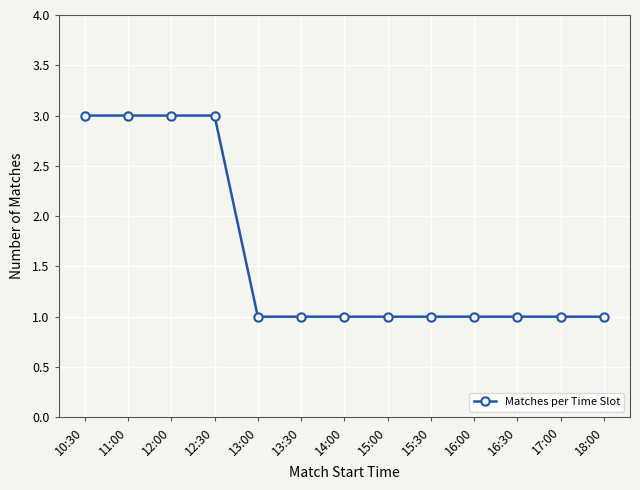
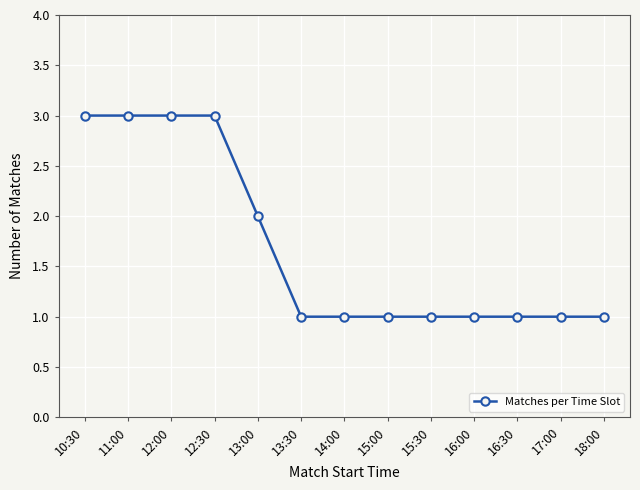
13:00: 1 -> 2
